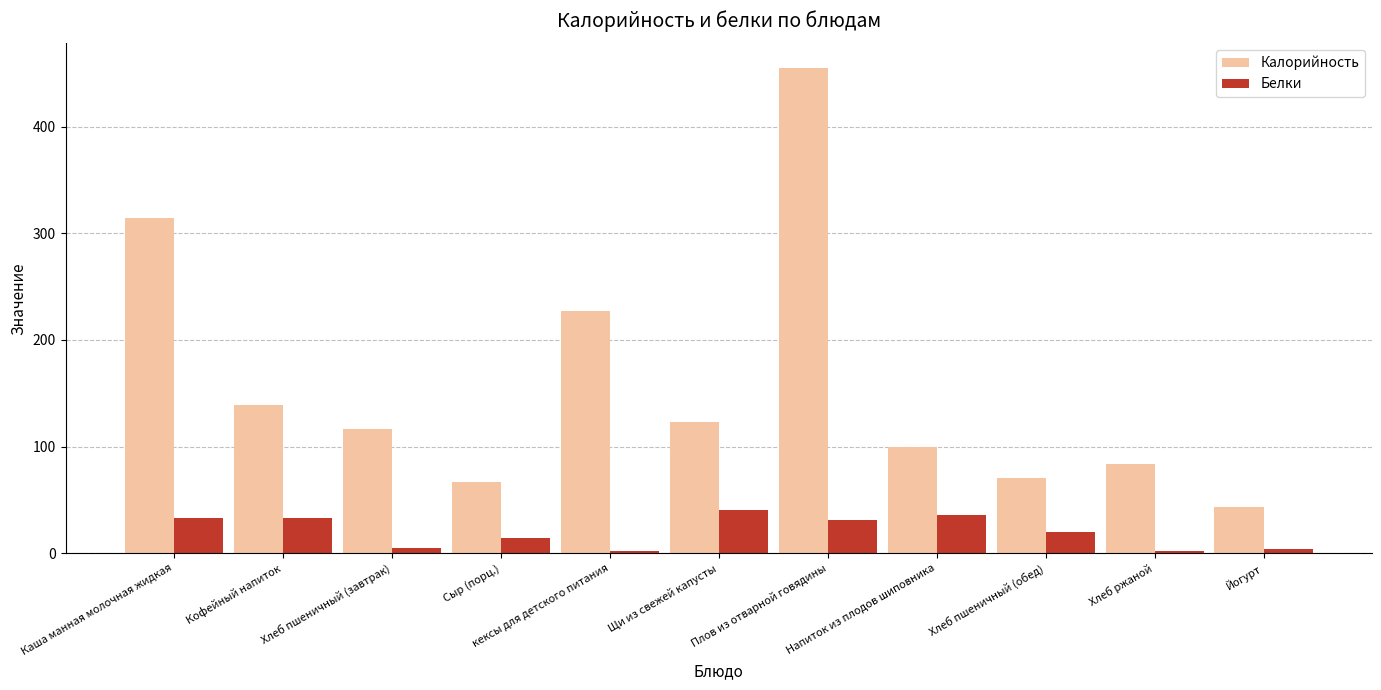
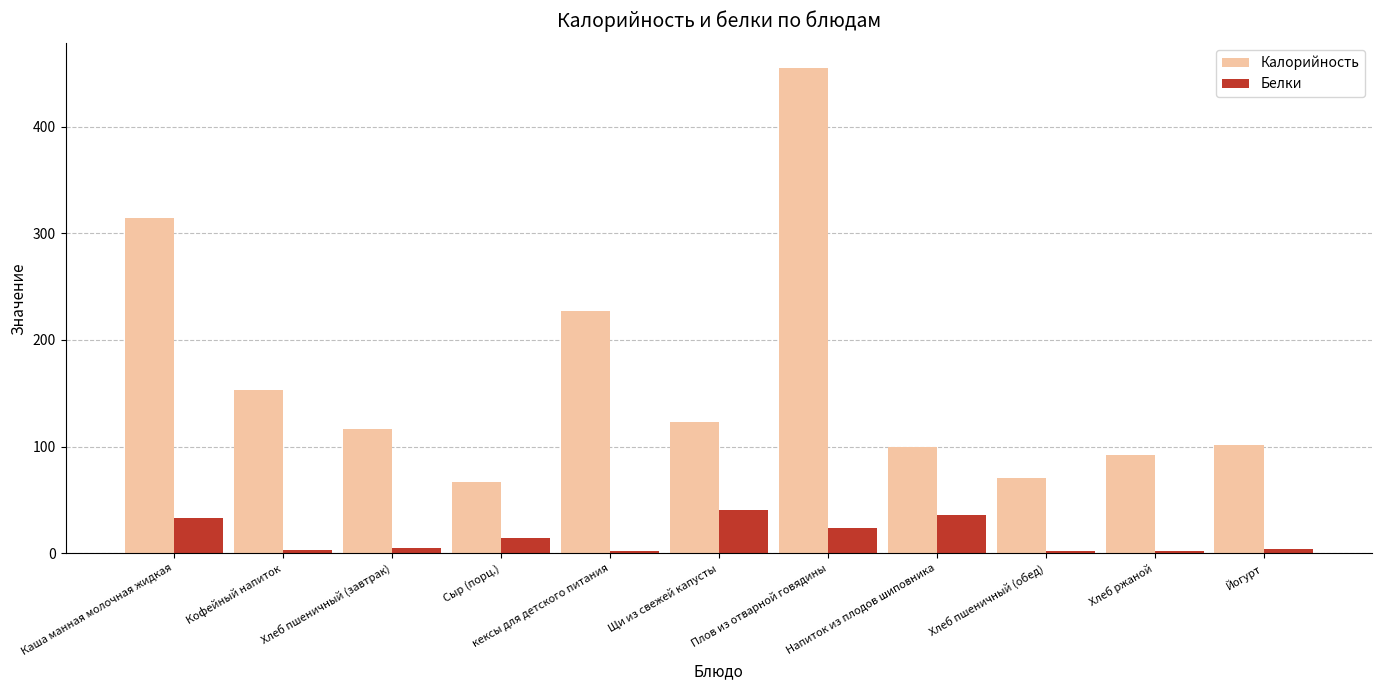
Калорийность, Кофейный напиток: 139 -> 153
Белки, Кофейный напиток: 33 -> 3
Белки, Плов из отварной говядины: 31 -> 24
Белки, Хлеб пшеничный (обед): 20 -> 2
Калорийность, Хлеб ржаной: 84 -> 92
Калорийность, Йогурт: 44 -> 101
